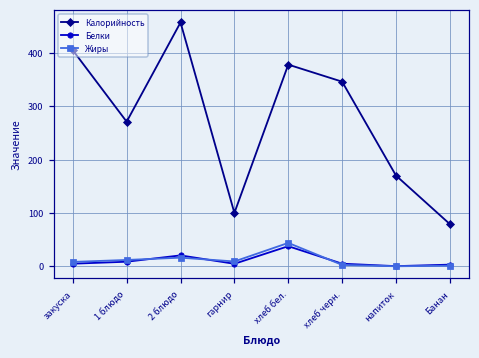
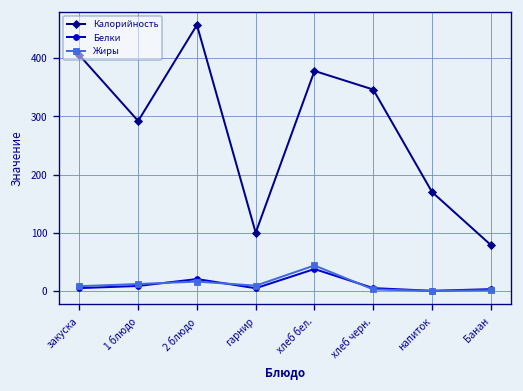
Калорийность, 1 блюдо: 270 -> 290
